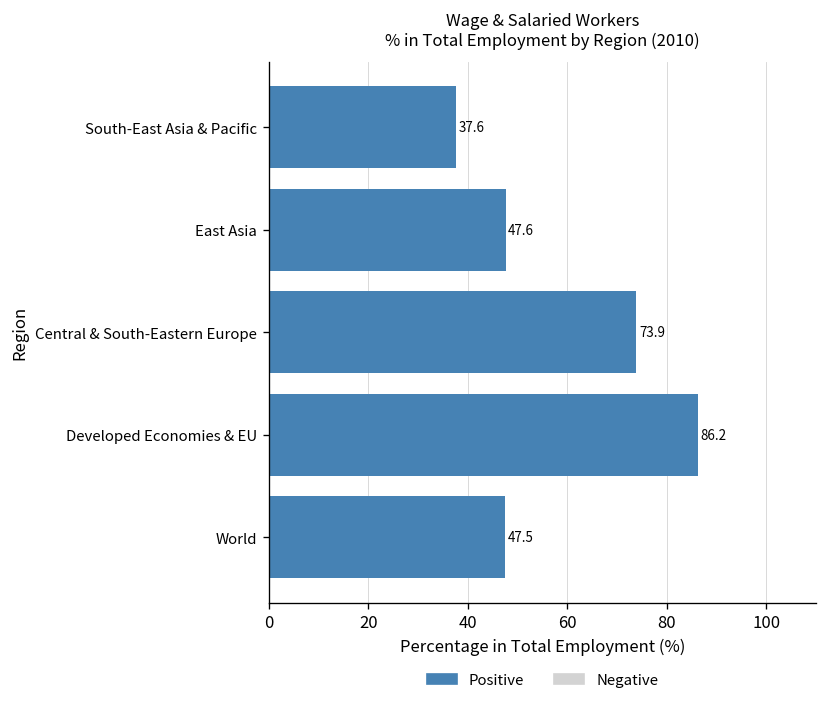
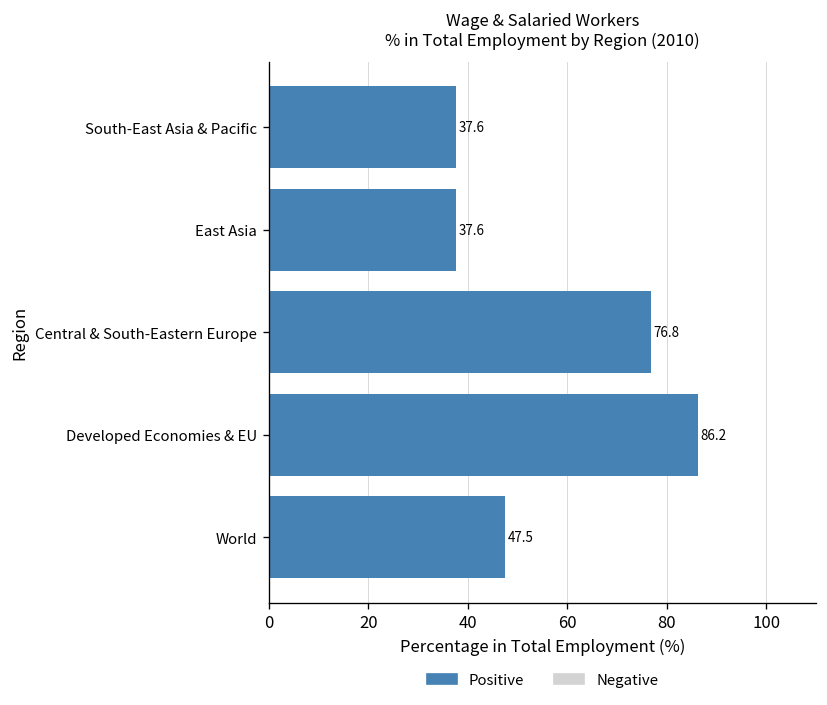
East Asia: 47.6 -> 37.6
Central & South-Eastern Europe: 73.9 -> 76.8
